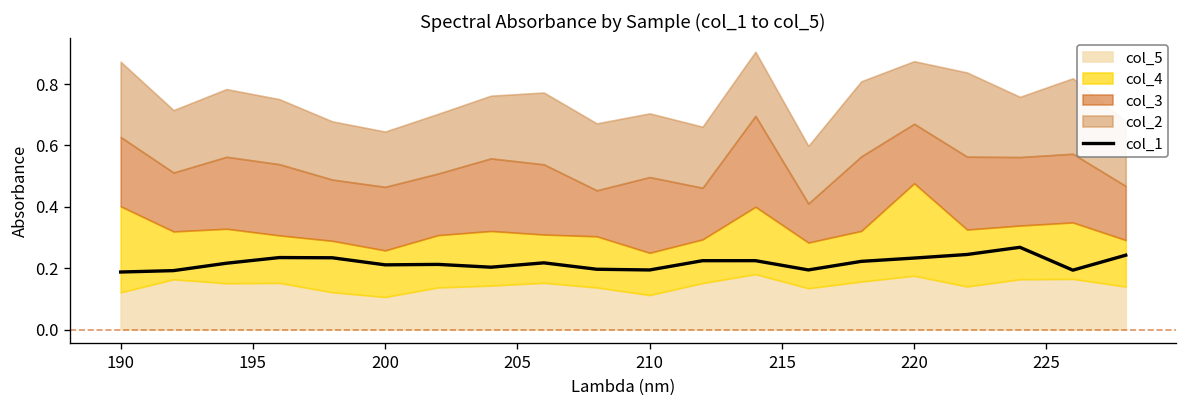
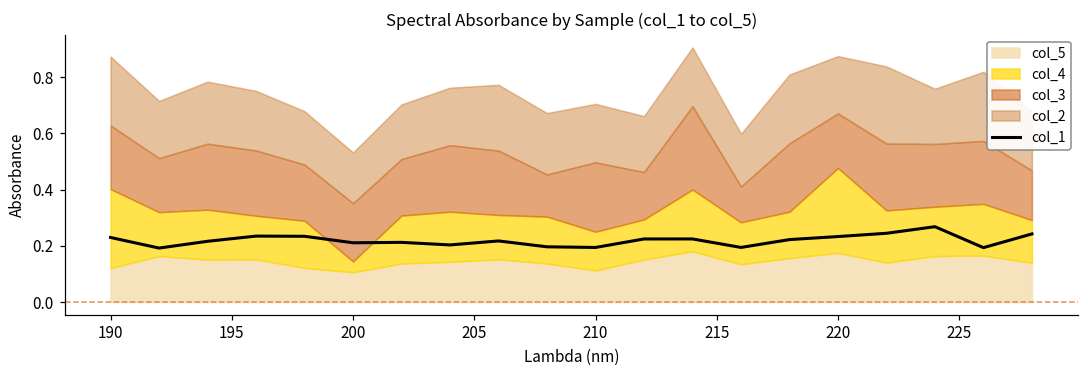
col_1, 190: 0.19 -> 0.23
col_4, 200: 0.15 -> 0.04
